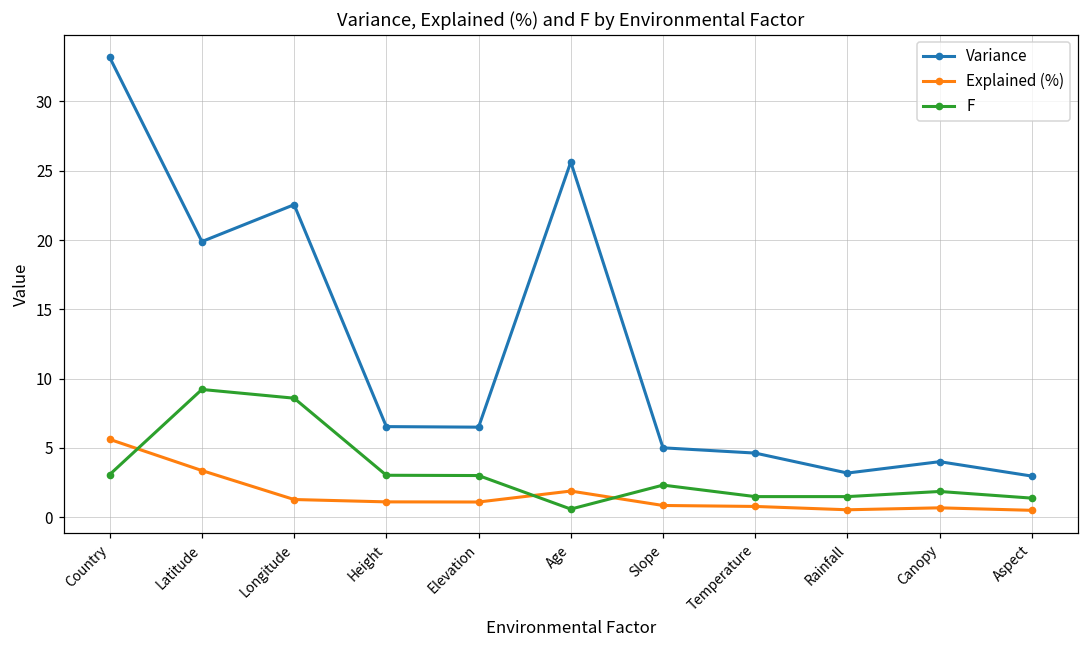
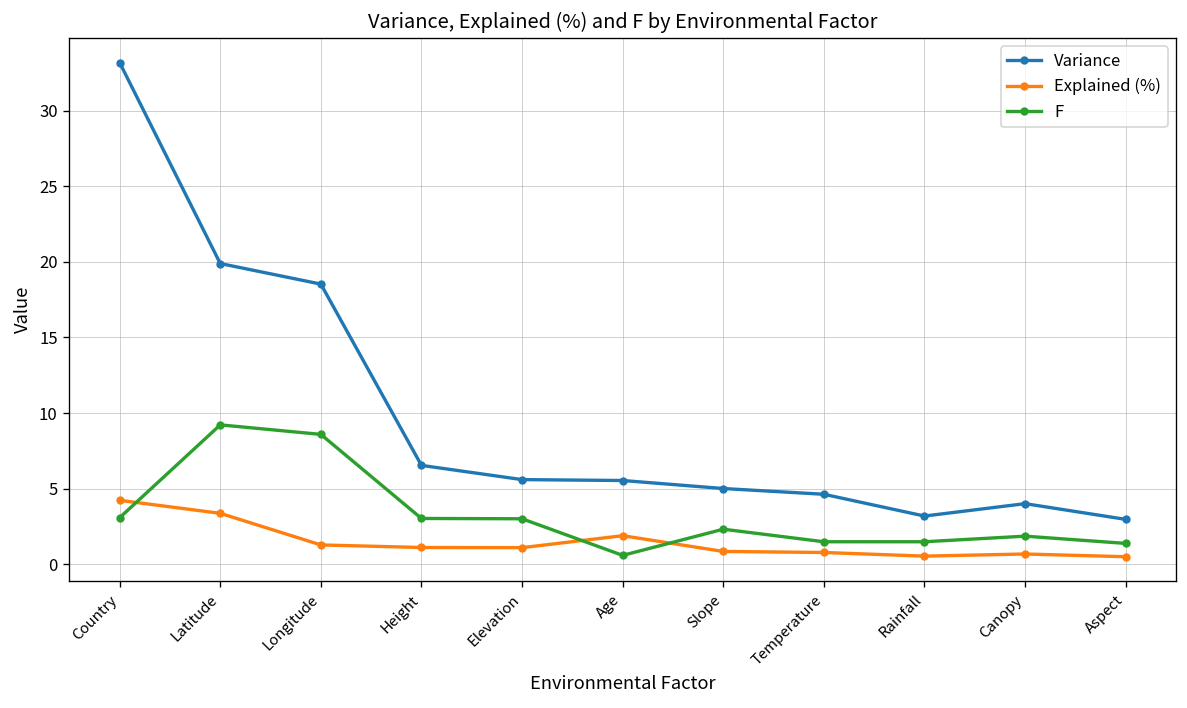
Explained (%), Country: 5.6 -> 4.2
Variance, Longitude: 22.6 -> 18.5
Variance, Elevation: 6.5 -> 5.6
Variance, Age: 25.6 -> 5.5
